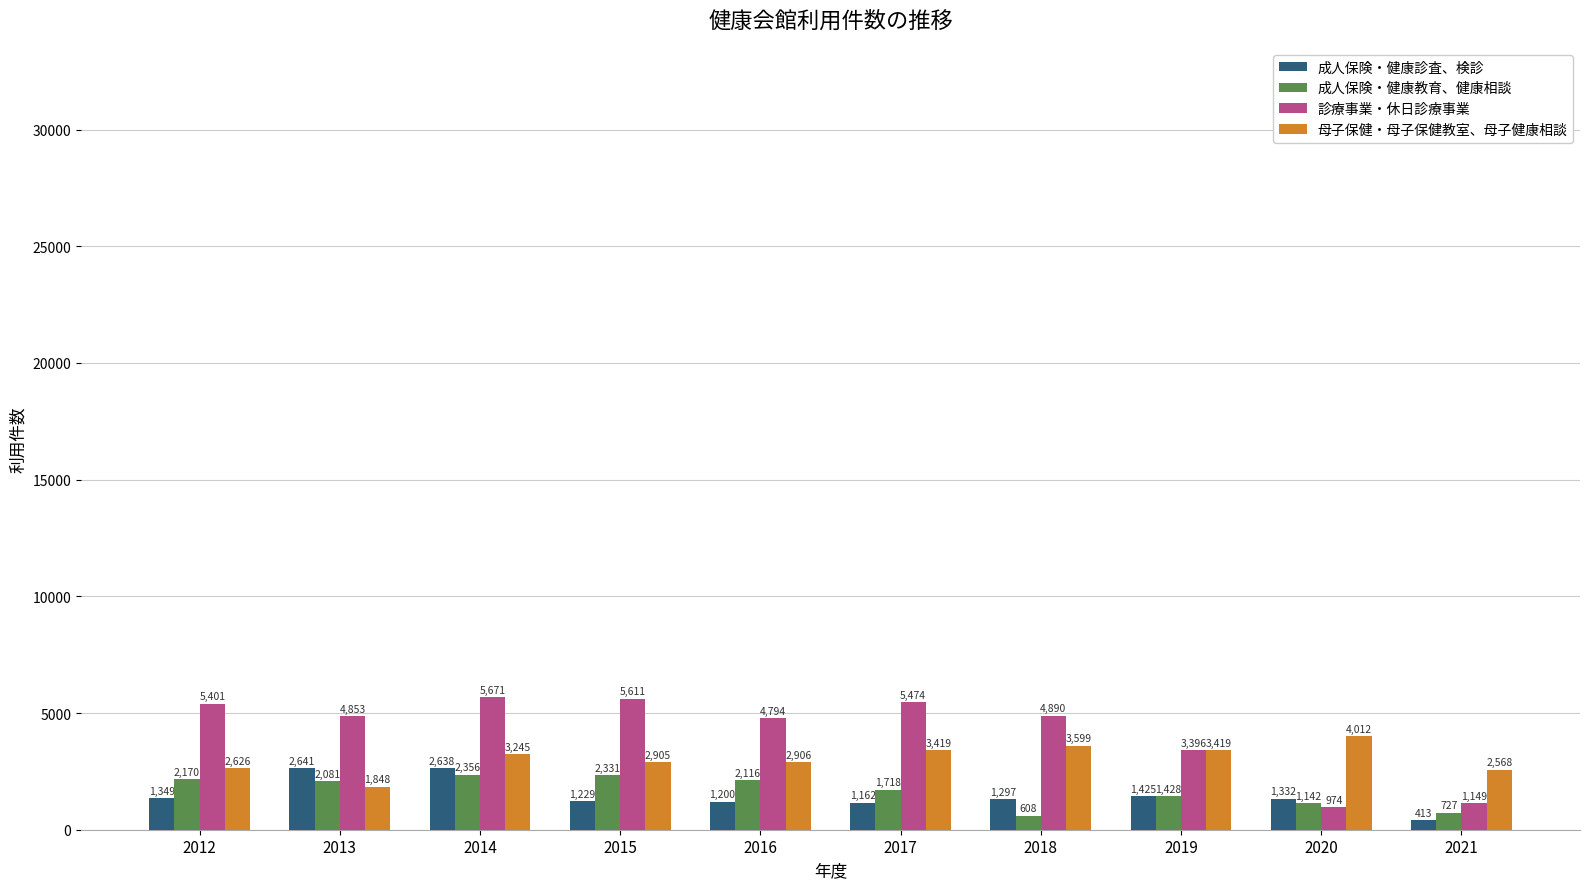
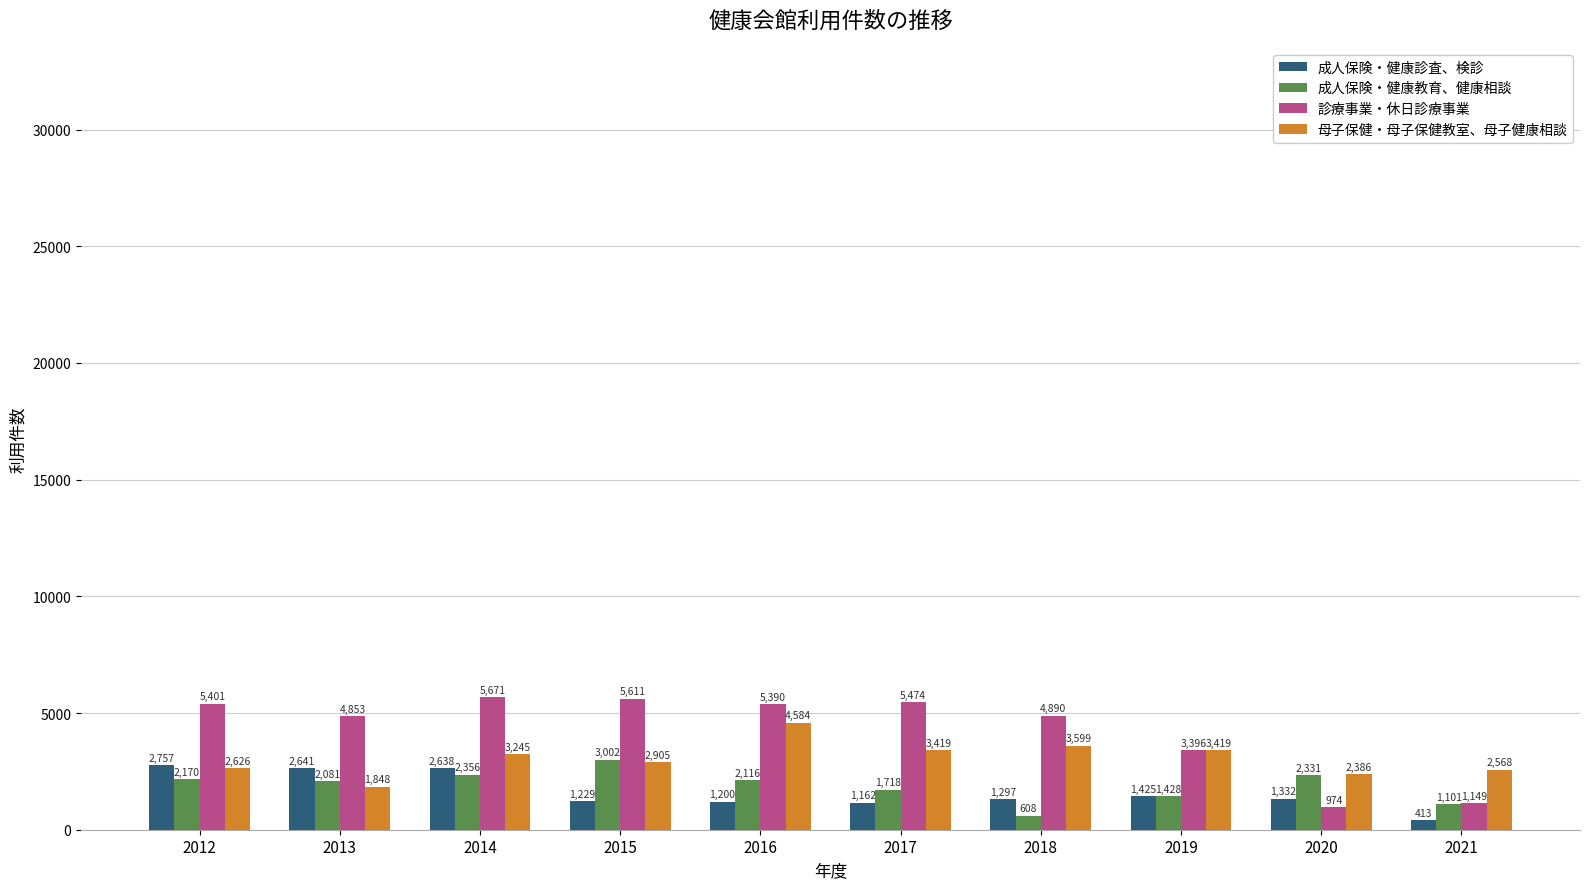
成人保険・健康診査、検診, 2012: 1,349 -> 2,757
成人保険・健康教育、健康相談, 2015: 2,331 -> 3,002
診療事業・休日診療事業, 2016: 4,794 -> 5,390
母子保健・母子保健教室、母子健康相談, 2016: 2,906 -> 4,584
成人保険・健康教育、健康相談, 2020: 1,142 -> 2,331
母子保健・母子保健教室、母子健康相談, 2020: 4,012 -> 2,386
成人保険・健康教育、健康相談, 2021: 727 -> 1,101
